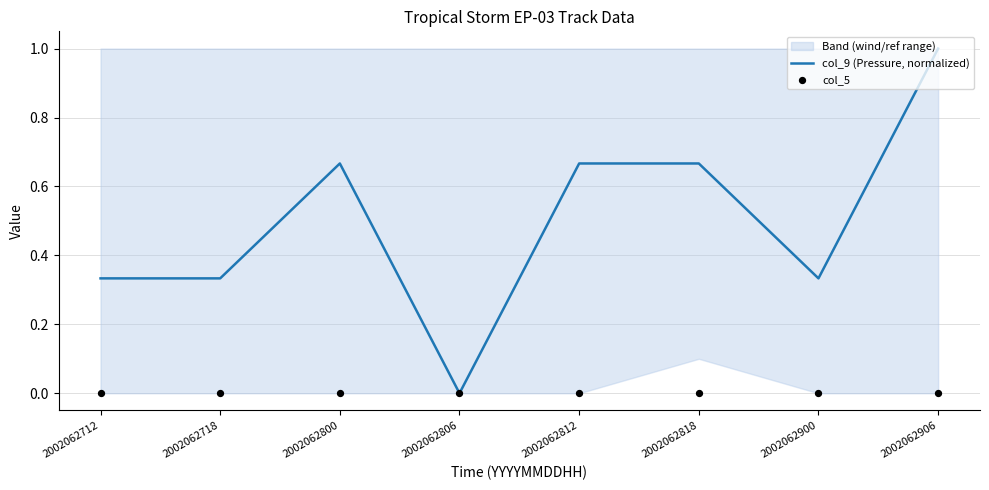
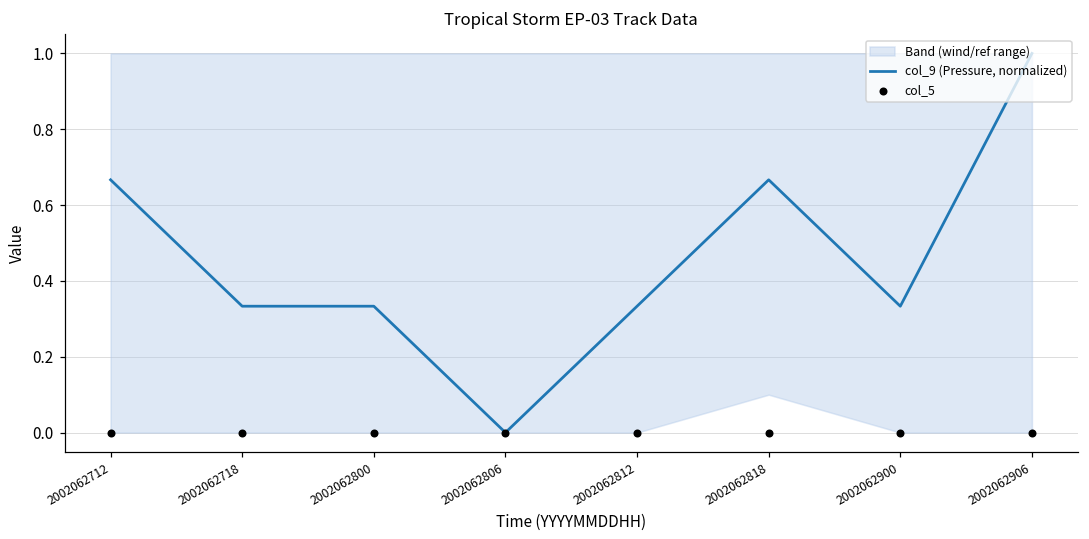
col_9 (Pressure, normalized), 2002062712: 0.33 -> 0.67
col_9 (Pressure, normalized), 2002062800: 0.67 -> 0.33
col_9 (Pressure, normalized), 2002062812: 0.67 -> 0.33
